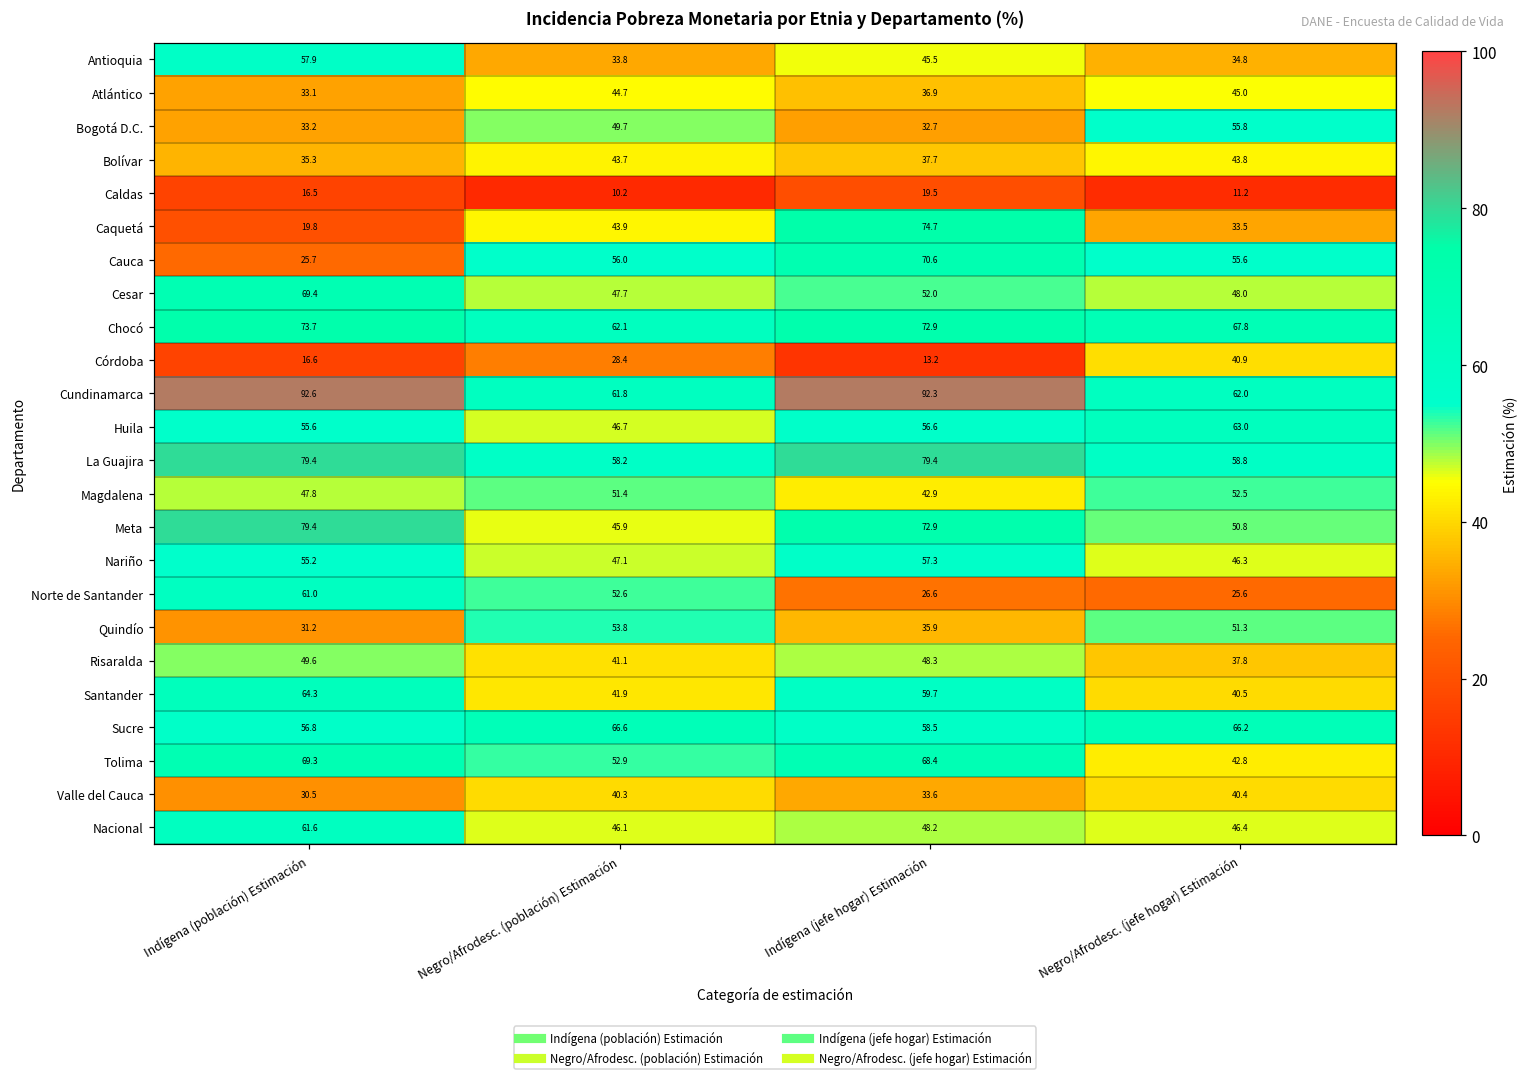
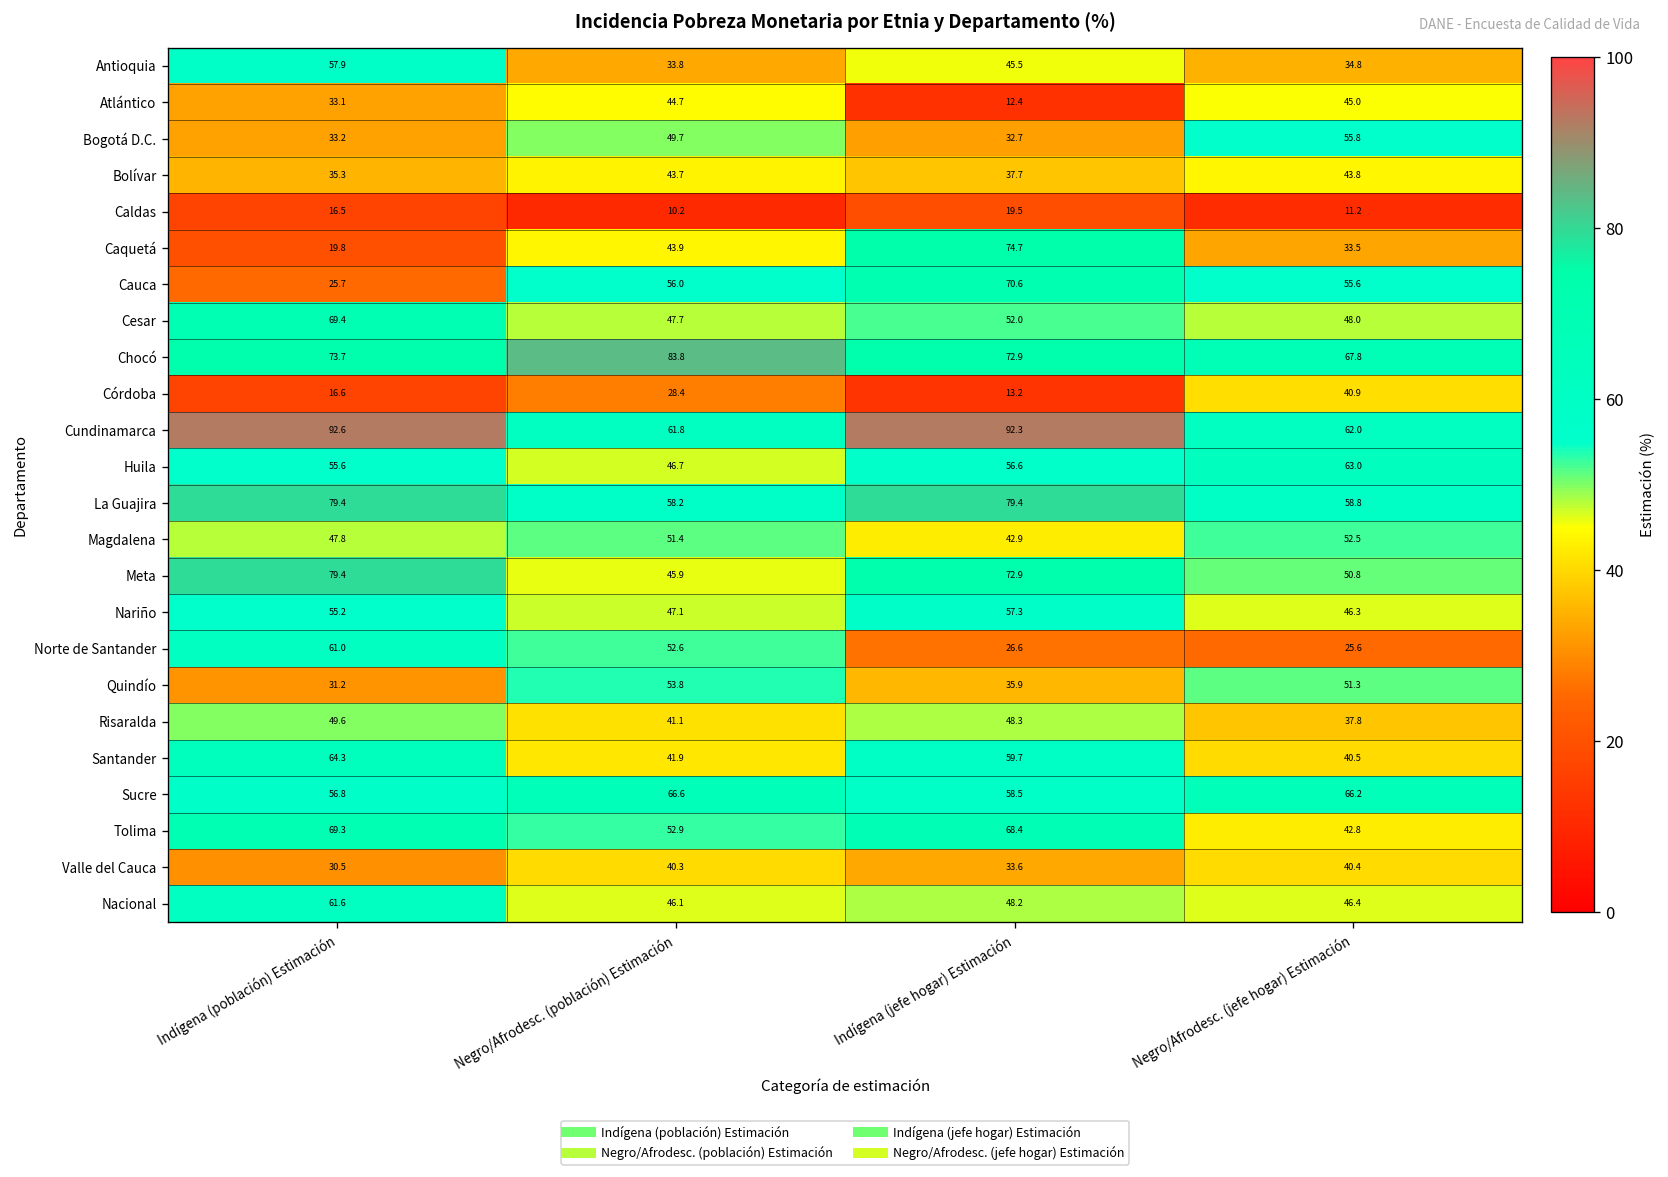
Atlántico, Indígena (jefe hogar) Estimación: 36.9 -> 12.4
Chocó, Negro/Afrodesc. (población) Estimación: 62.1 -> 83.8
